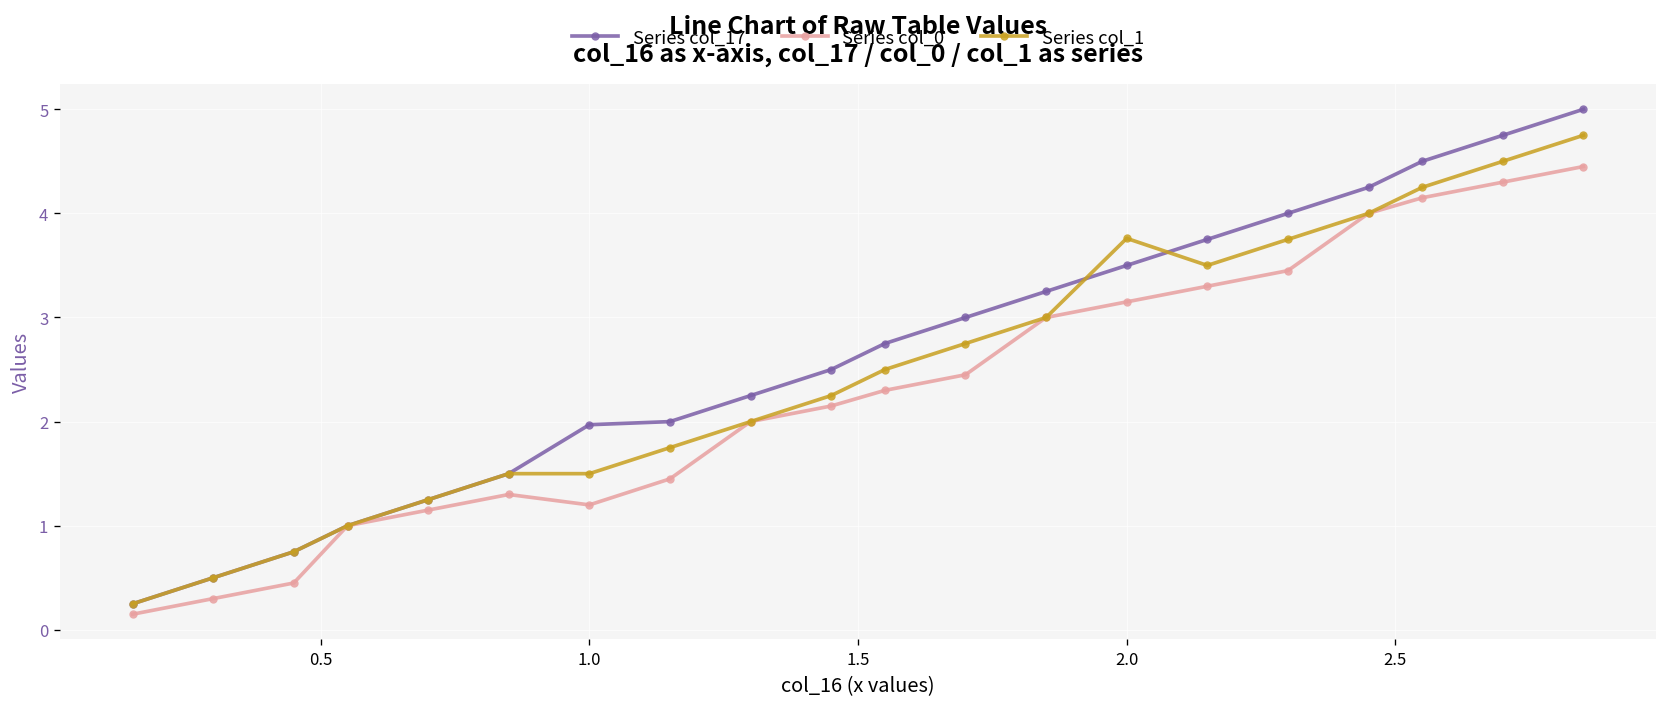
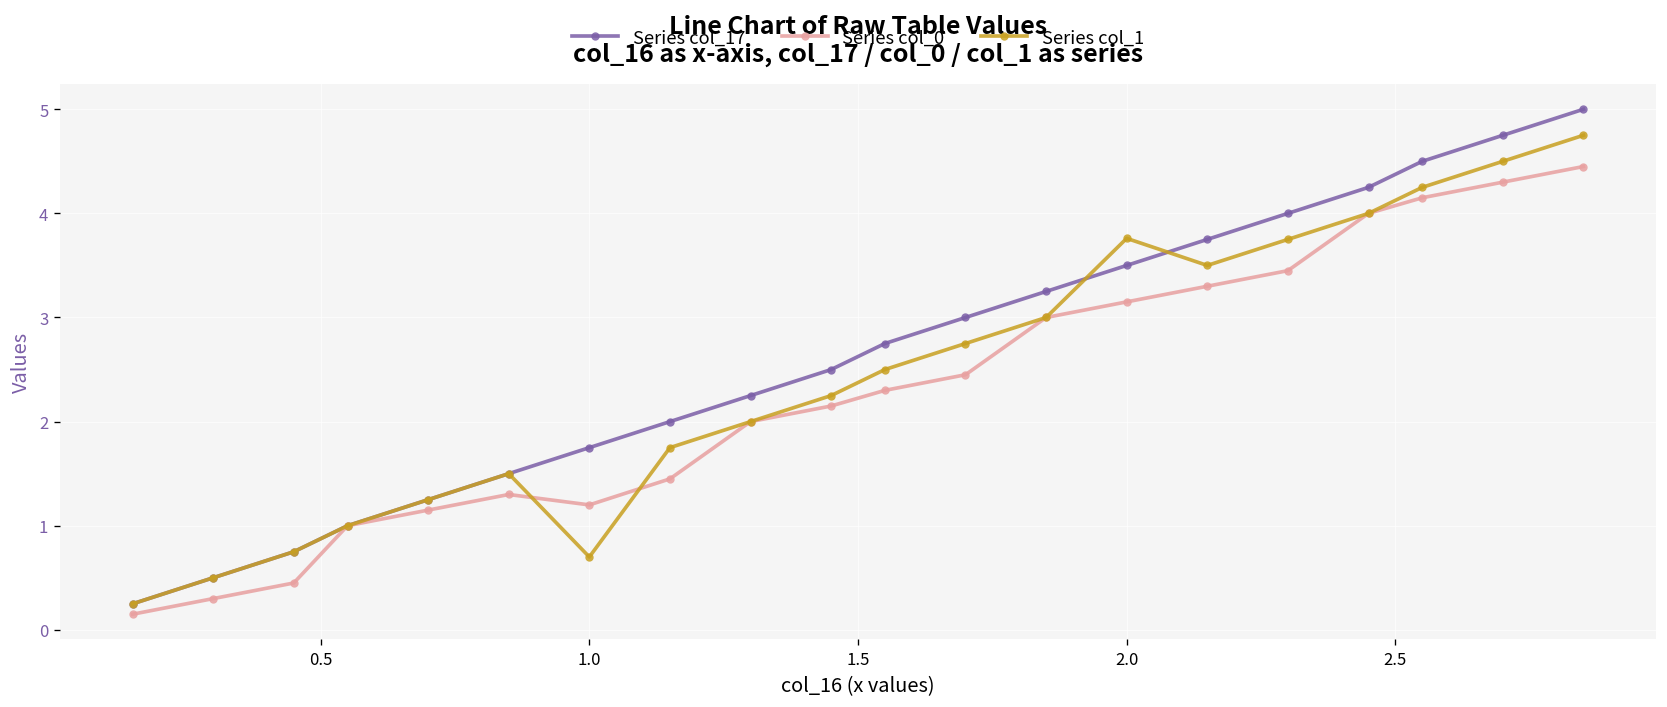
Series col_17, 1.0: 2.0 -> 1.8
Series col_1, 1.0: 1.5 -> 0.7
